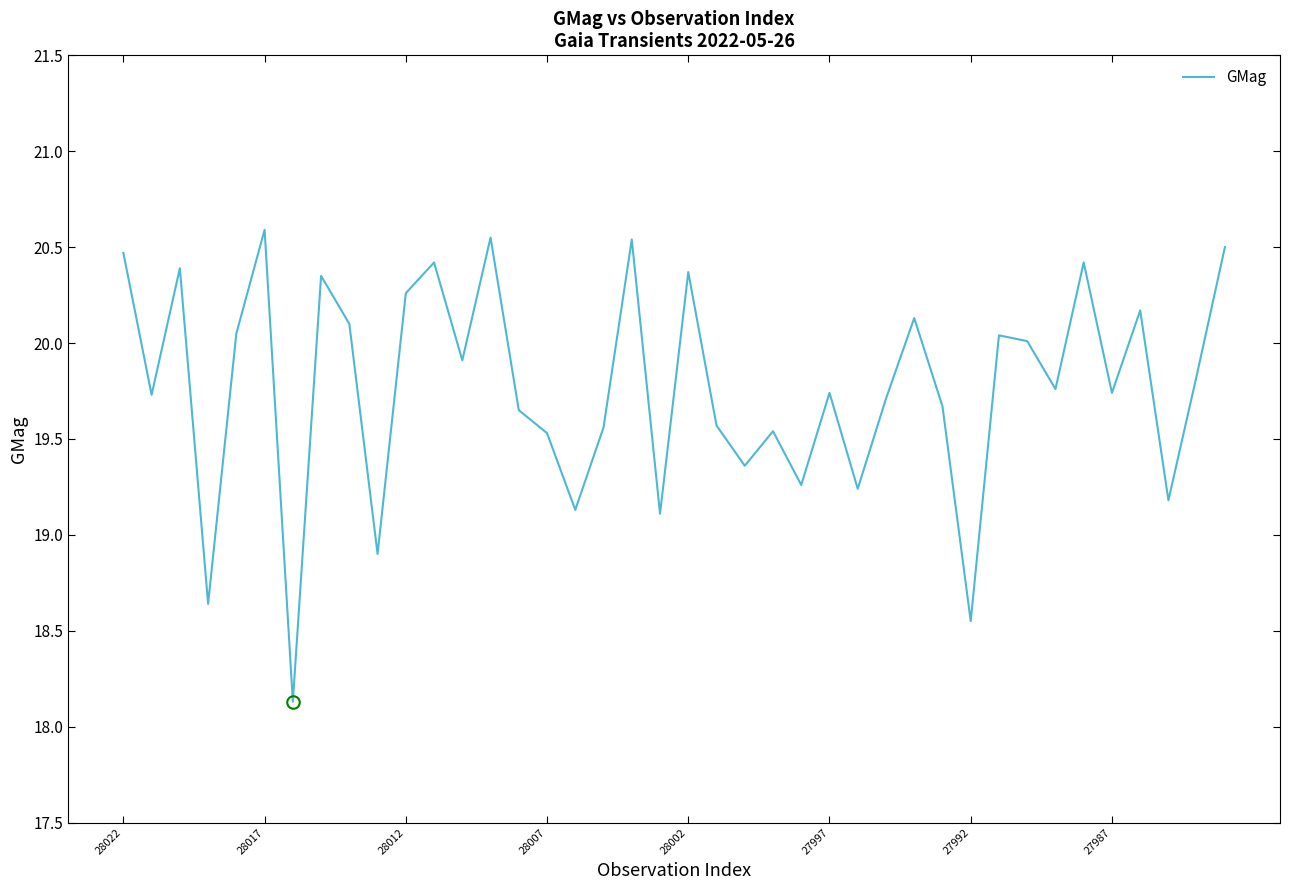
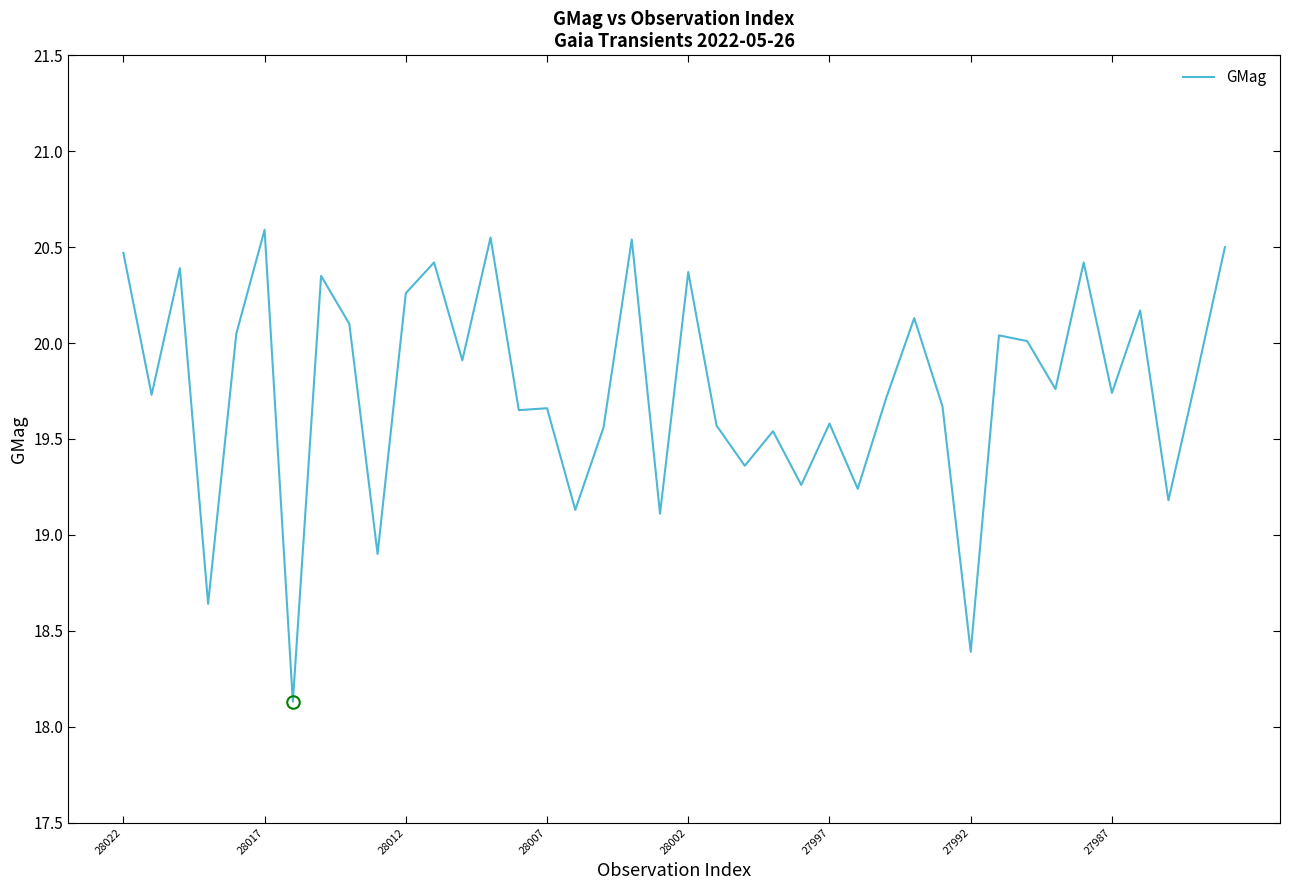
GMag, 28007: 19.53 -> 19.66
GMag, 27997: 19.74 -> 19.58
GMag, 27992: 18.55 -> 18.39
